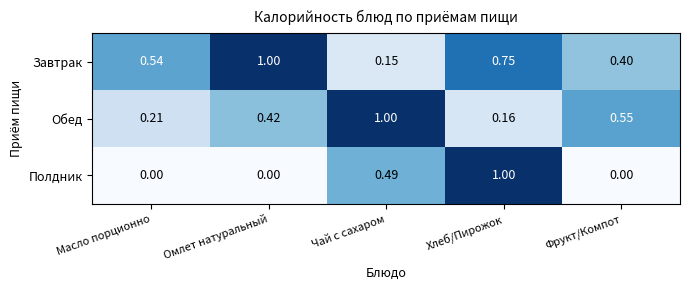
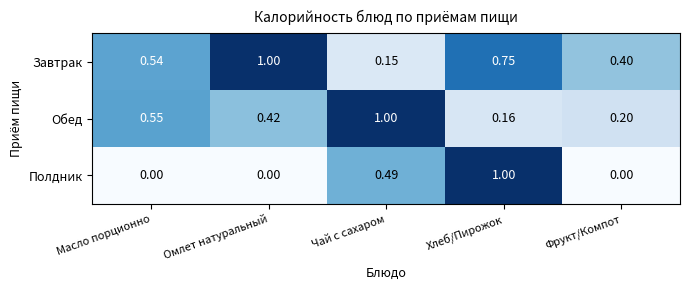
Обед, Масло порционно: 0.21 -> 0.55
Обед, Фрукт/Компот: 0.55 -> 0.20
